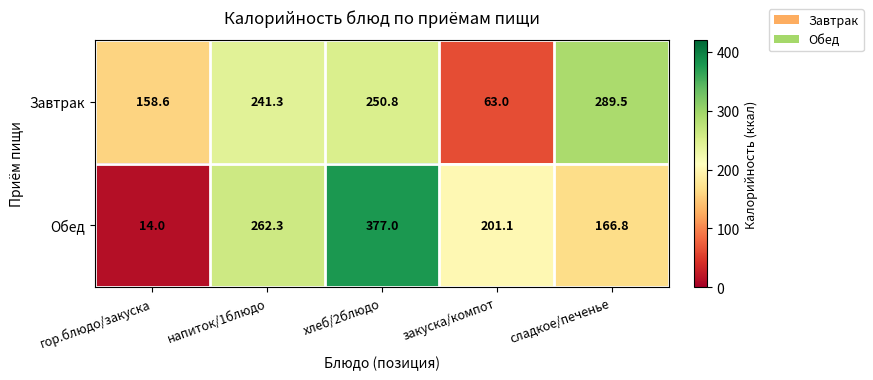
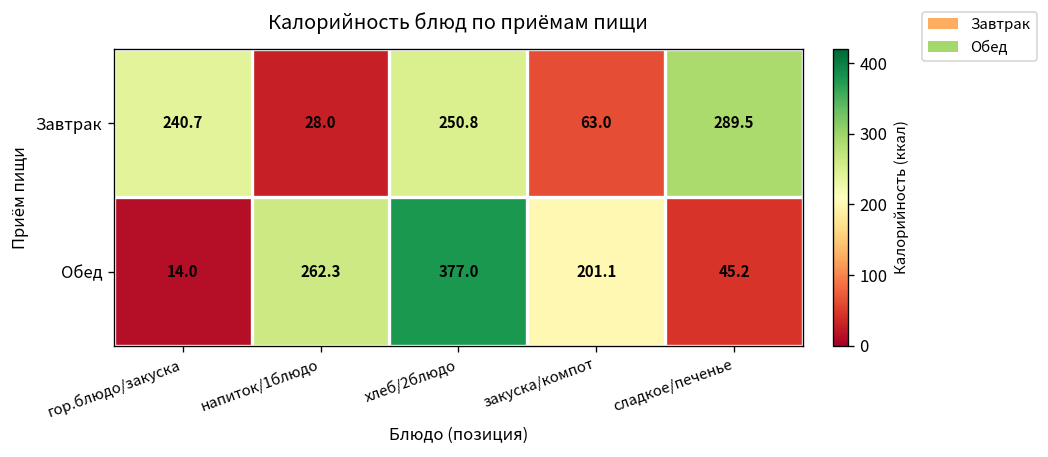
Завтрак, гор.блюдо/закуска: 158.6 -> 240.7
Завтрак, напиток/1блюдо: 241.3 -> 28.0
Обед, сладкое/печенье: 166.8 -> 45.2
